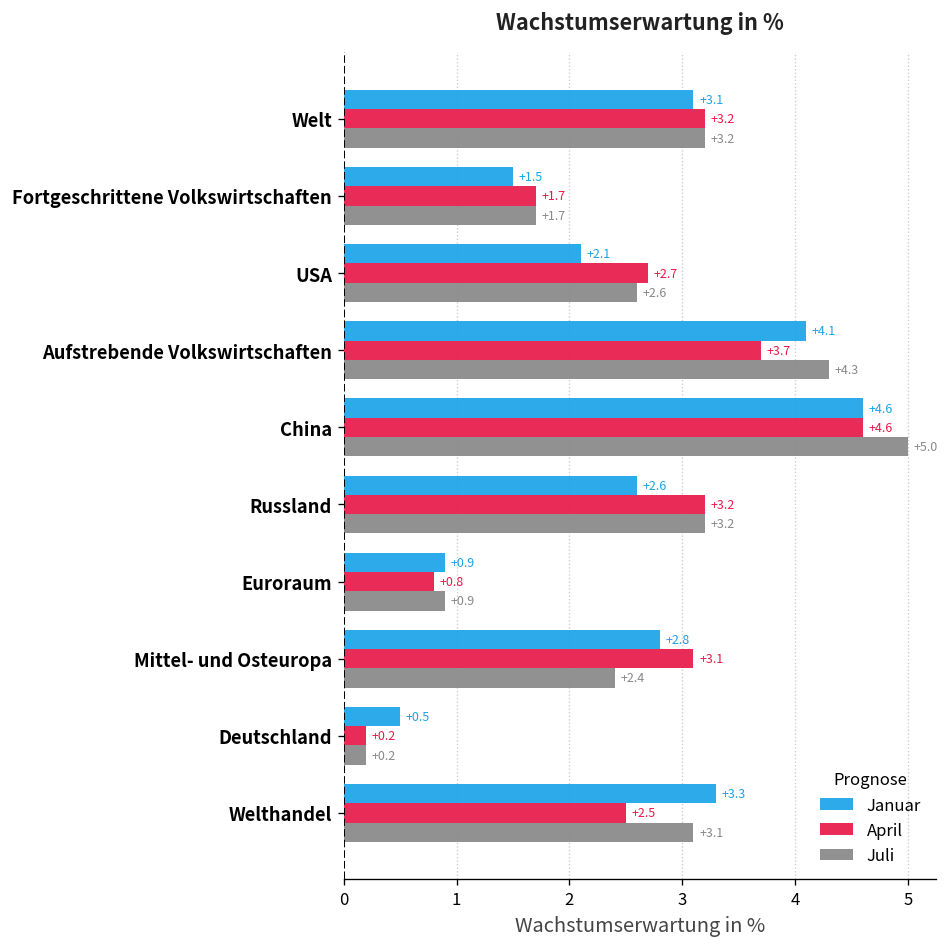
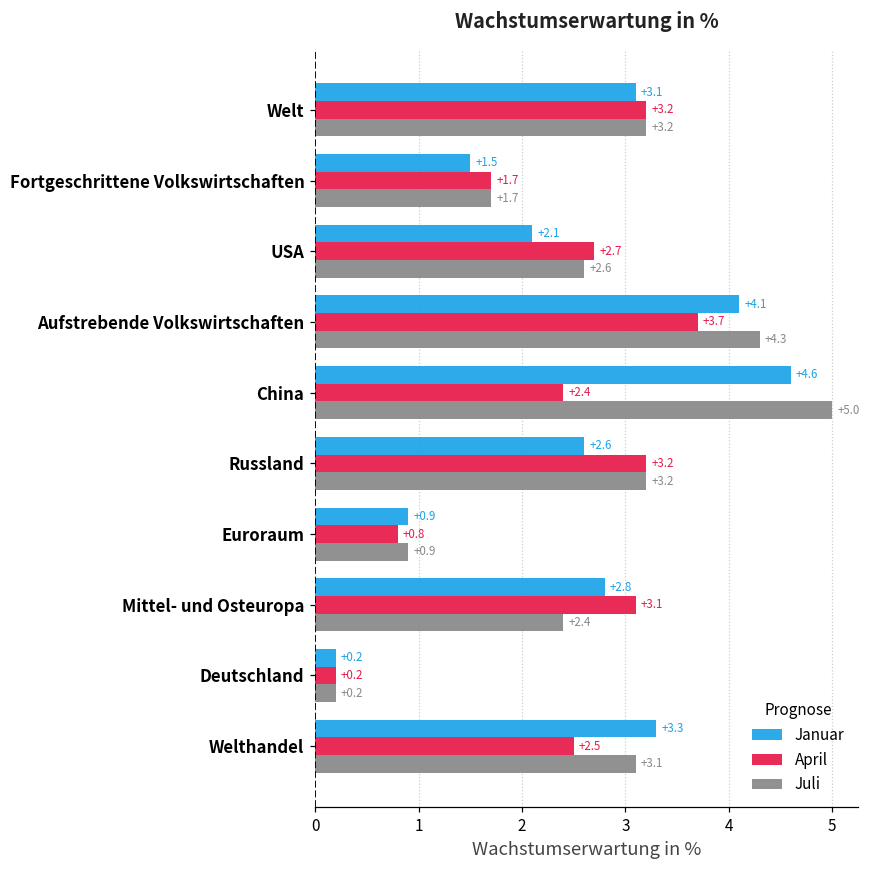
April, China: +4.6 -> +2.4
Januar, Deutschland: +0.5 -> +0.2
